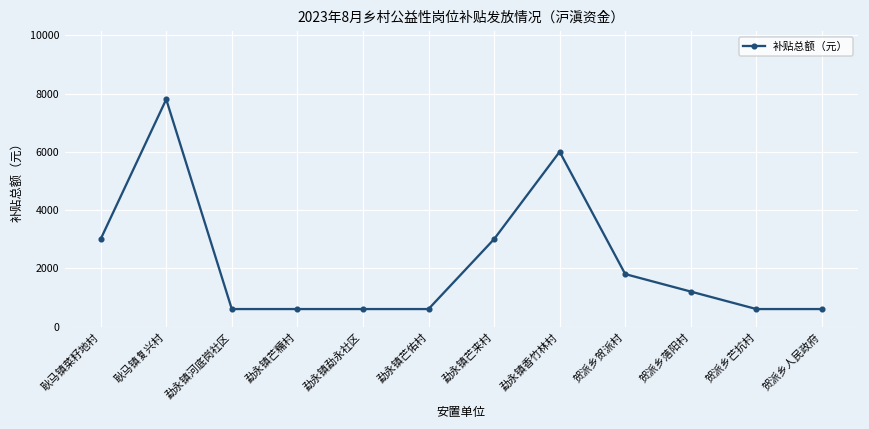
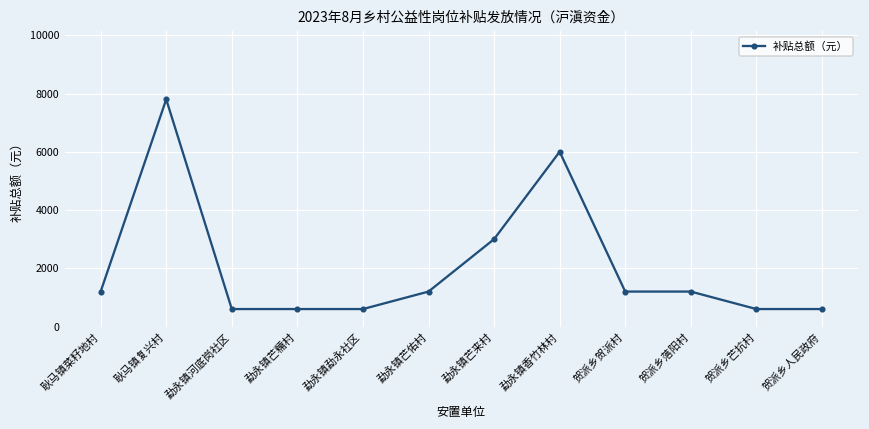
耿马镇菜籽地村: 3000 -> 1200
勐永镇芒佑村: 600 -> 1200
贺派乡贺派村: 1800 -> 1200
